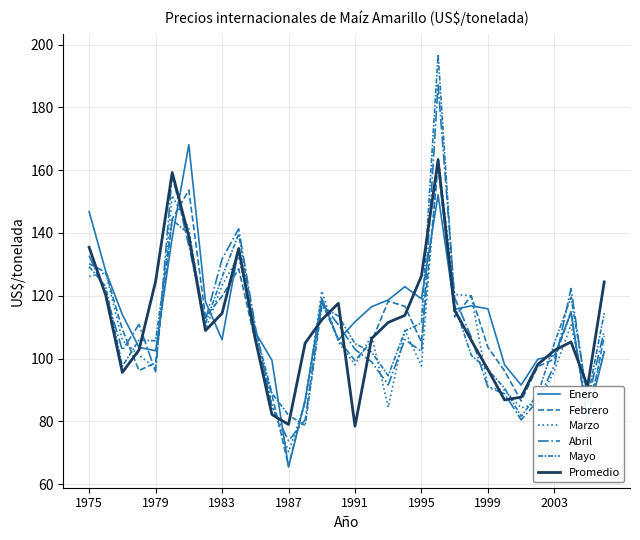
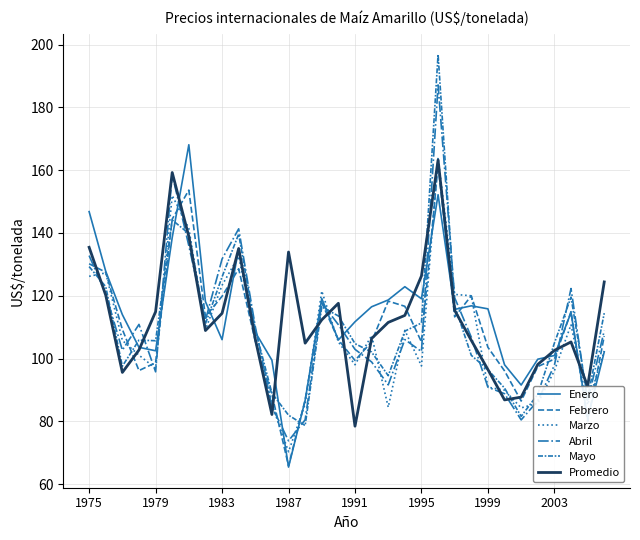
Promedio, 1979: 125 -> 115
Promedio, 1987: 79 -> 134
